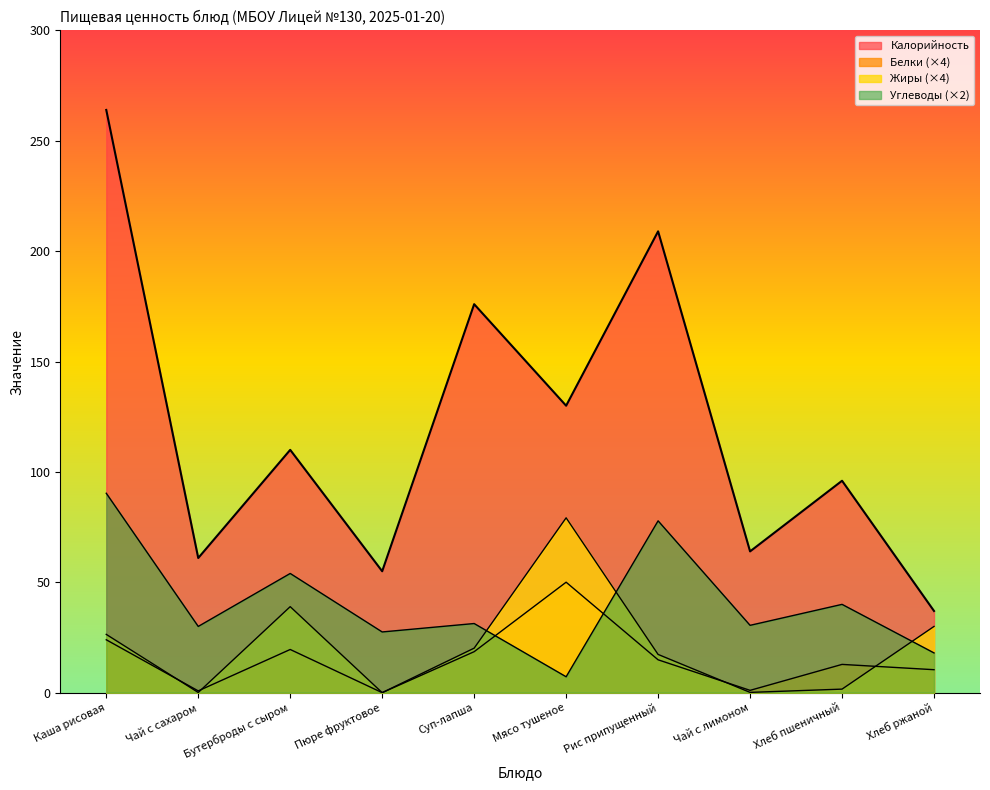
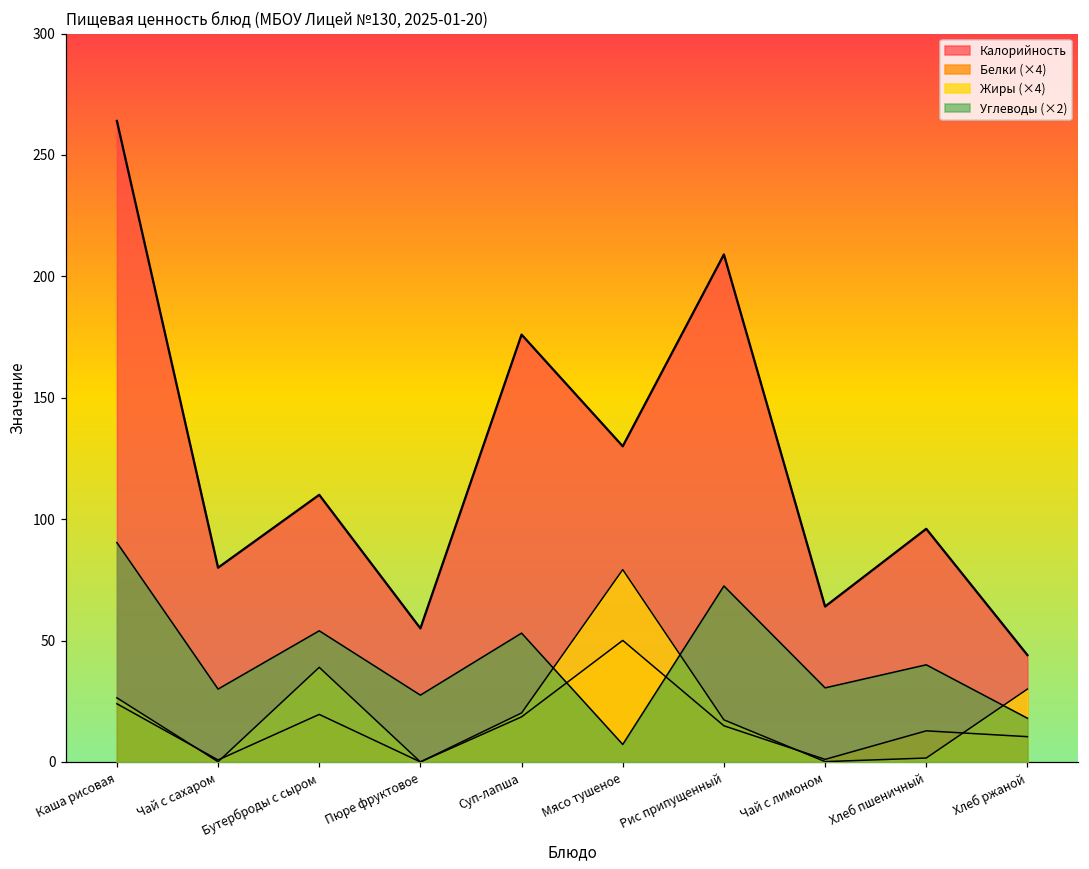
Калорийность, Чай с сахаром: 61 -> 80
Углеводы (×2), Суп-лапша: 31 -> 53
Углеводы (×2), Рис припущенный: 78 -> 72
Калорийность, Хлеб ржаной: 37 -> 44
